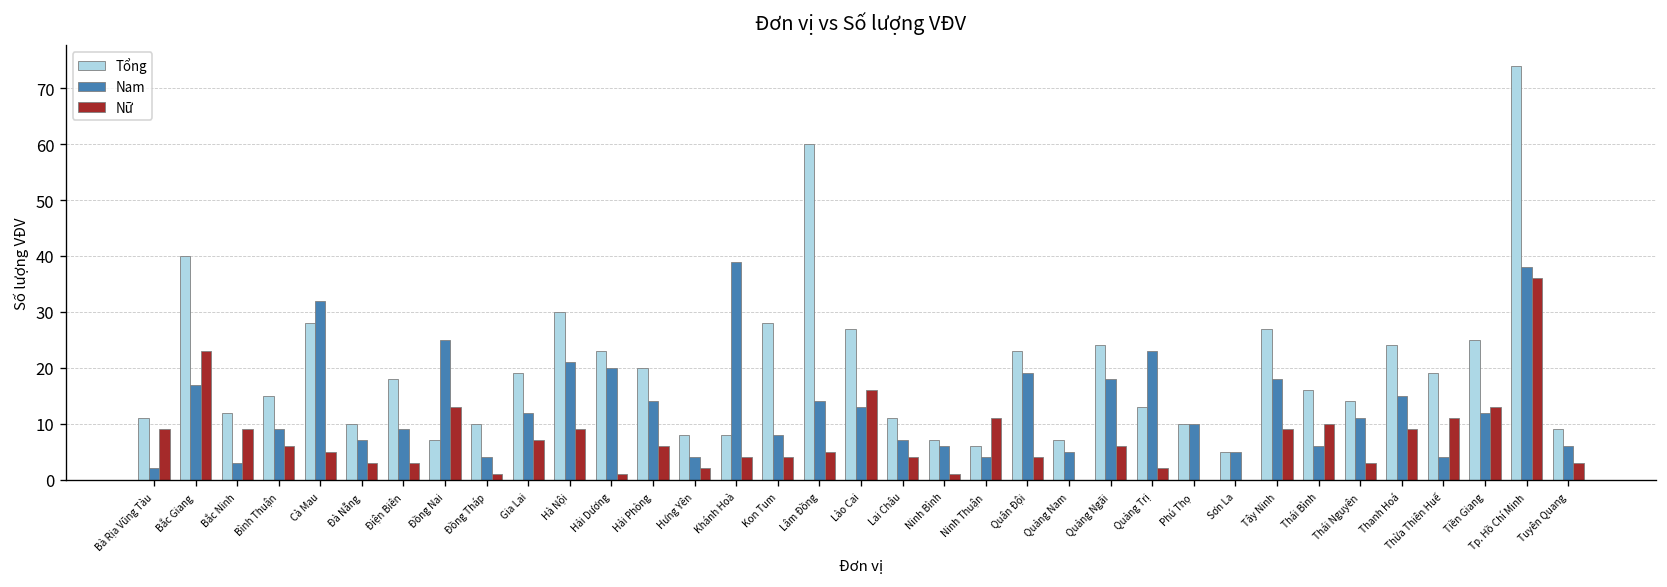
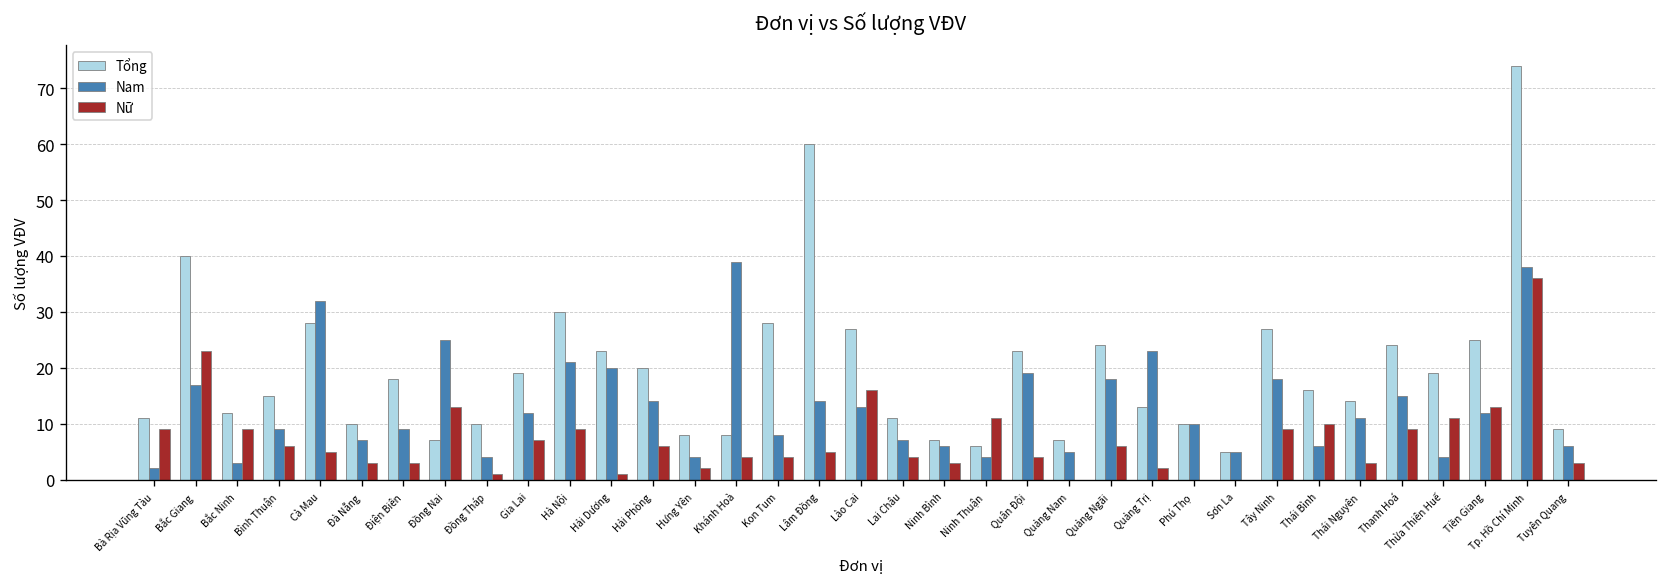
Nữ, Ninh Bình: 1 -> 3
